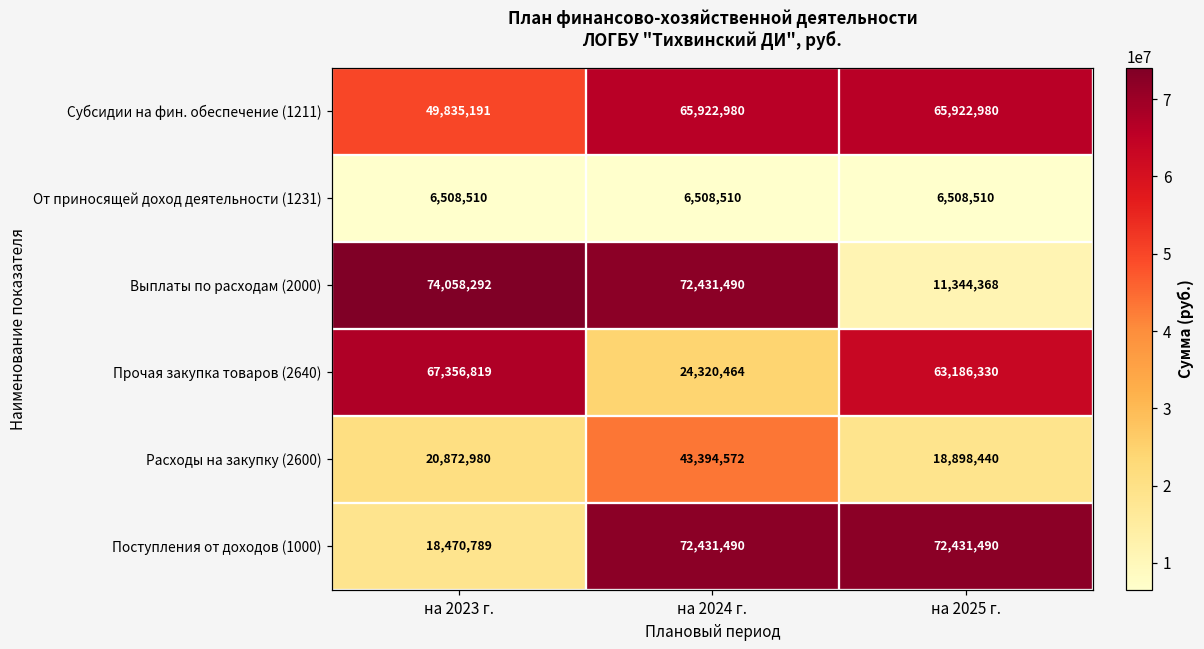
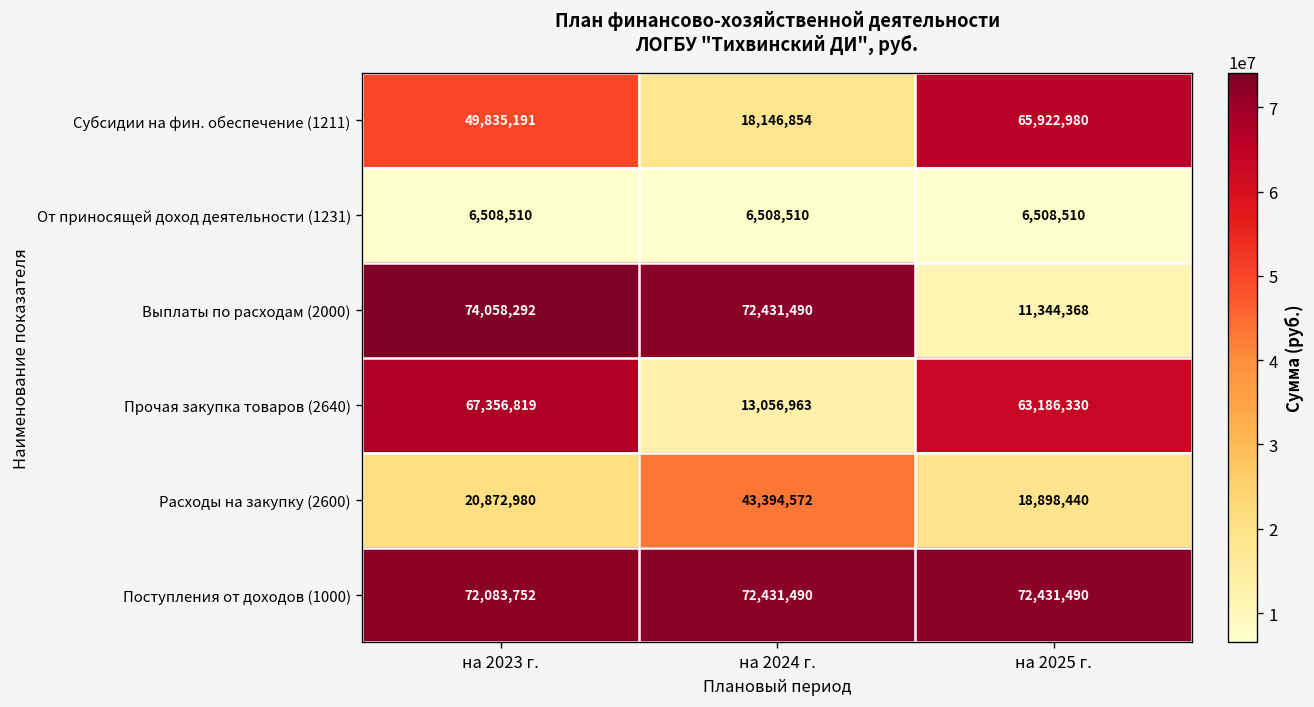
Субсидии на фин. обеспечение (1211), на 2024 г.: 65,922,980 -> 18,146,854
Прочая закупка товаров (2640), на 2024 г.: 24,320,464 -> 13,056,963
Поступления от доходов (1000), на 2023 г.: 18,470,789 -> 72,083,752
